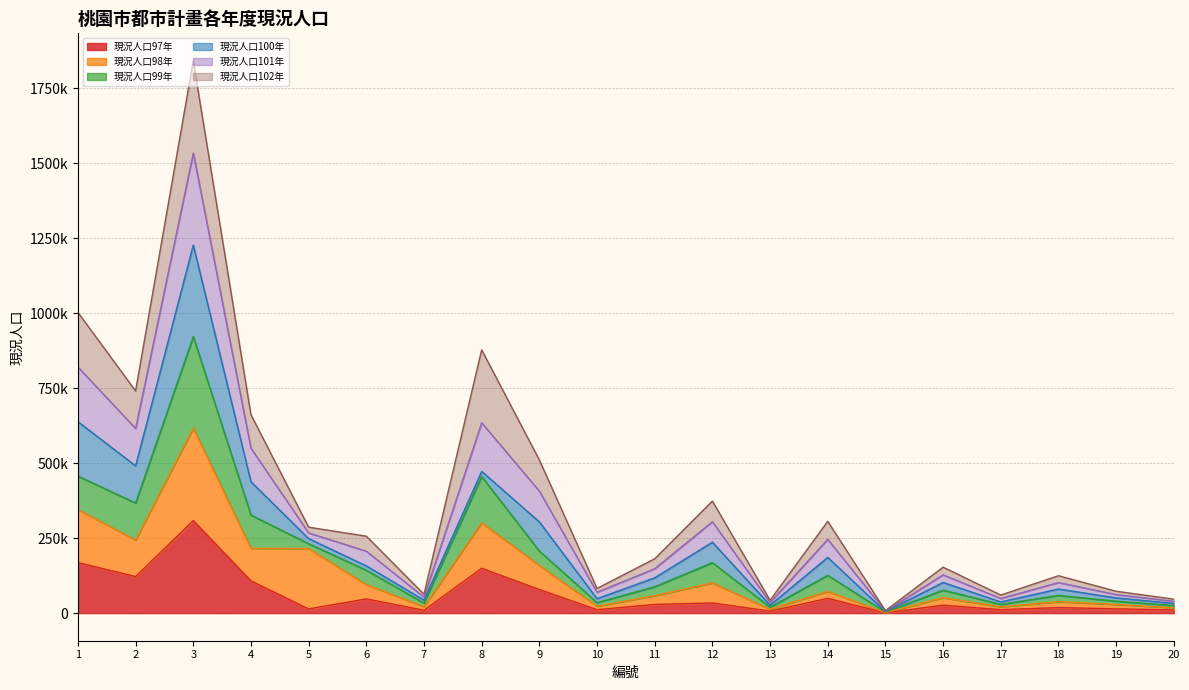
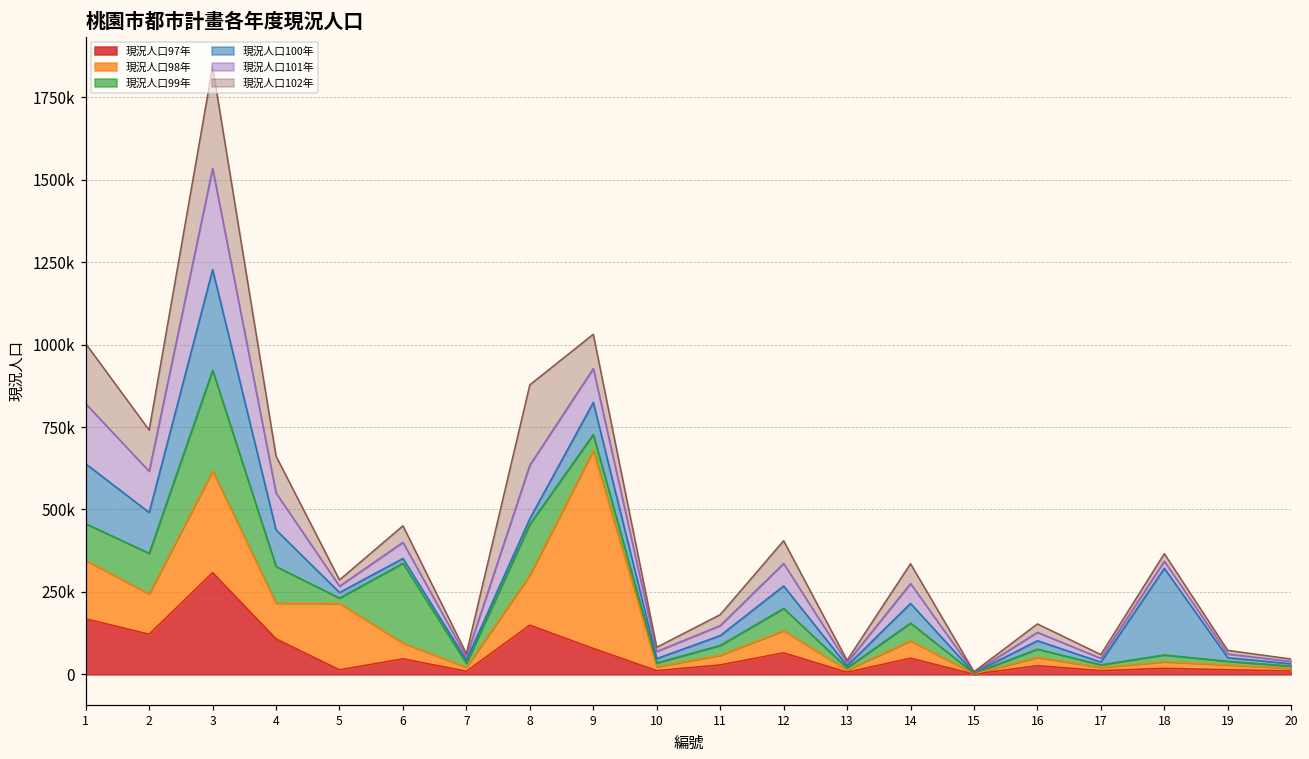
現況人口99年, 6: 50000 -> 240000
現況人口98年, 9: 80000 -> 600000
現況人口97年, 12: 30000 -> 70000
現況人口98年, 14: 20000 -> 50000
現況人口100年, 18: 20000 -> 260000
